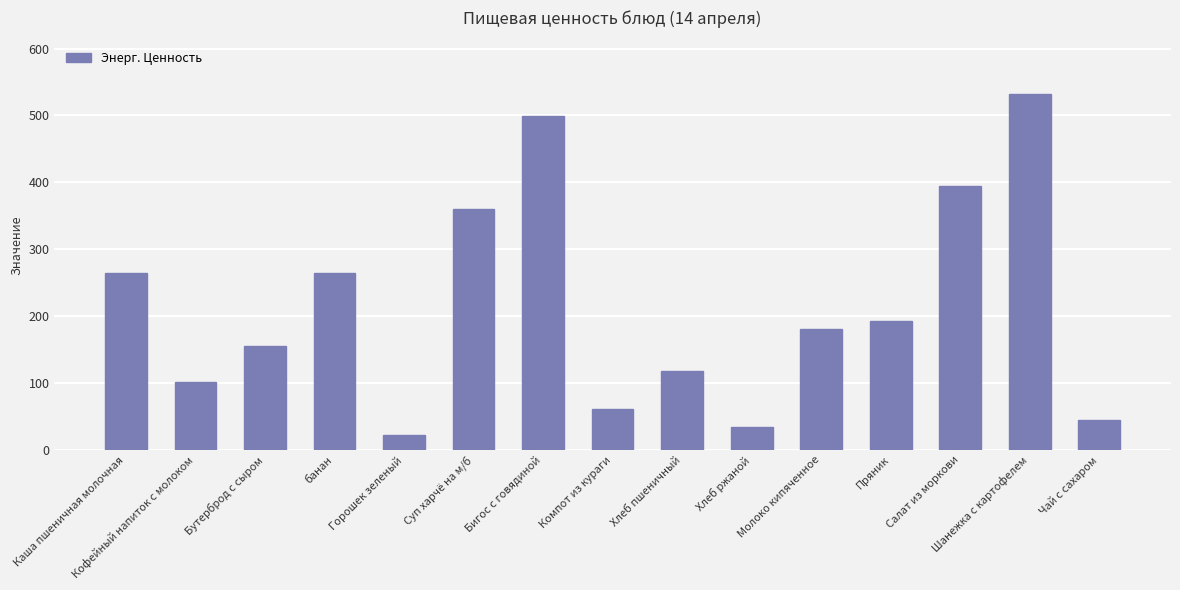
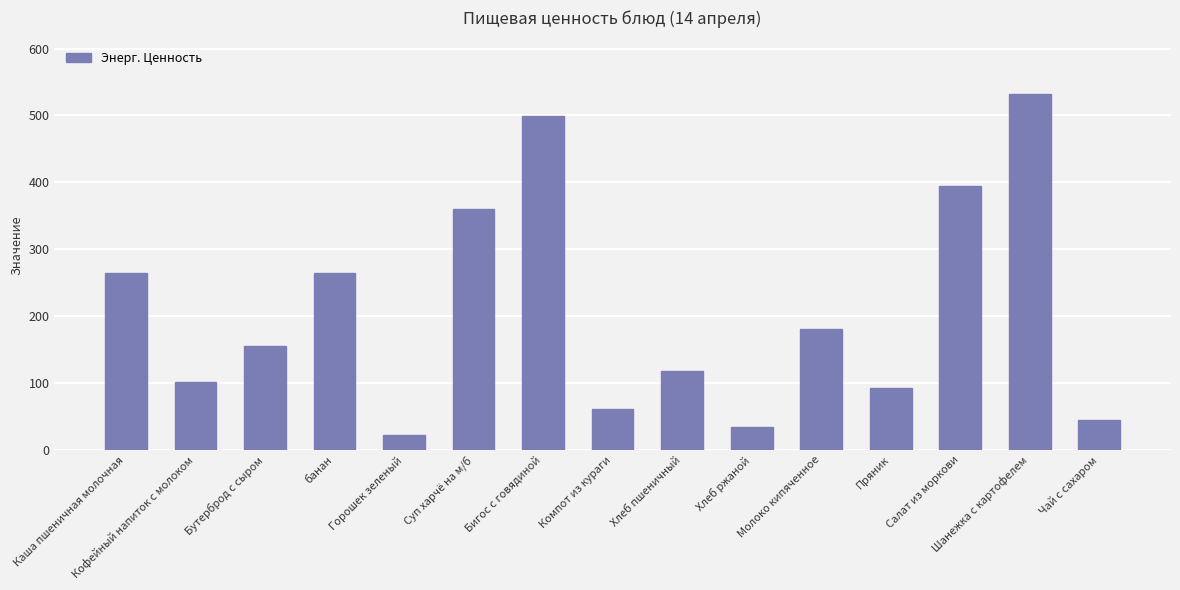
Пряник: 190 -> 90
